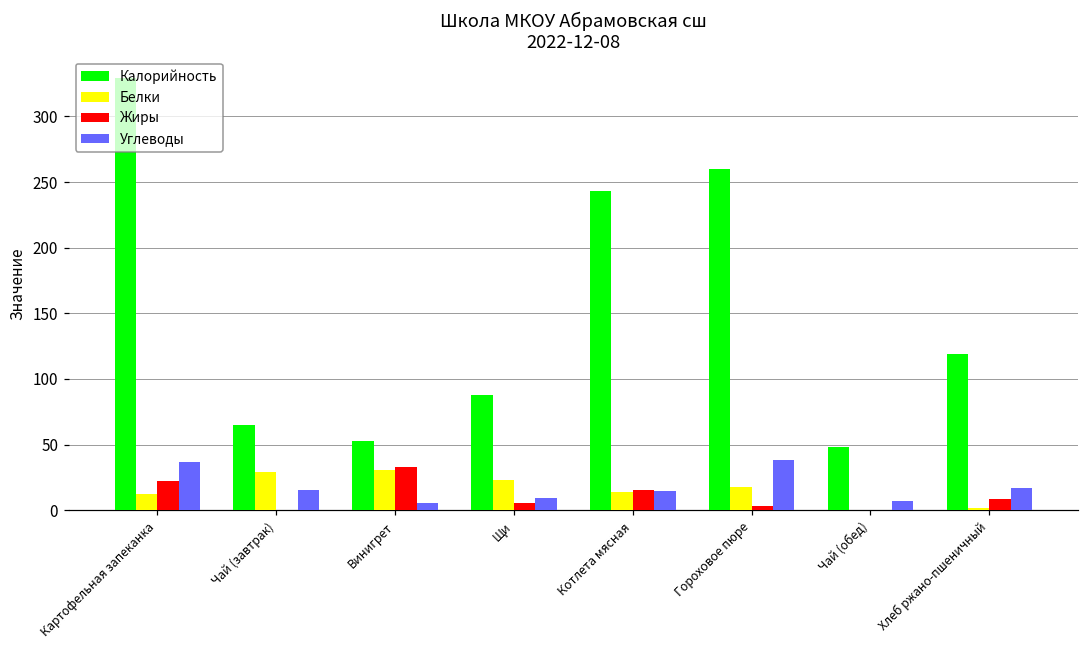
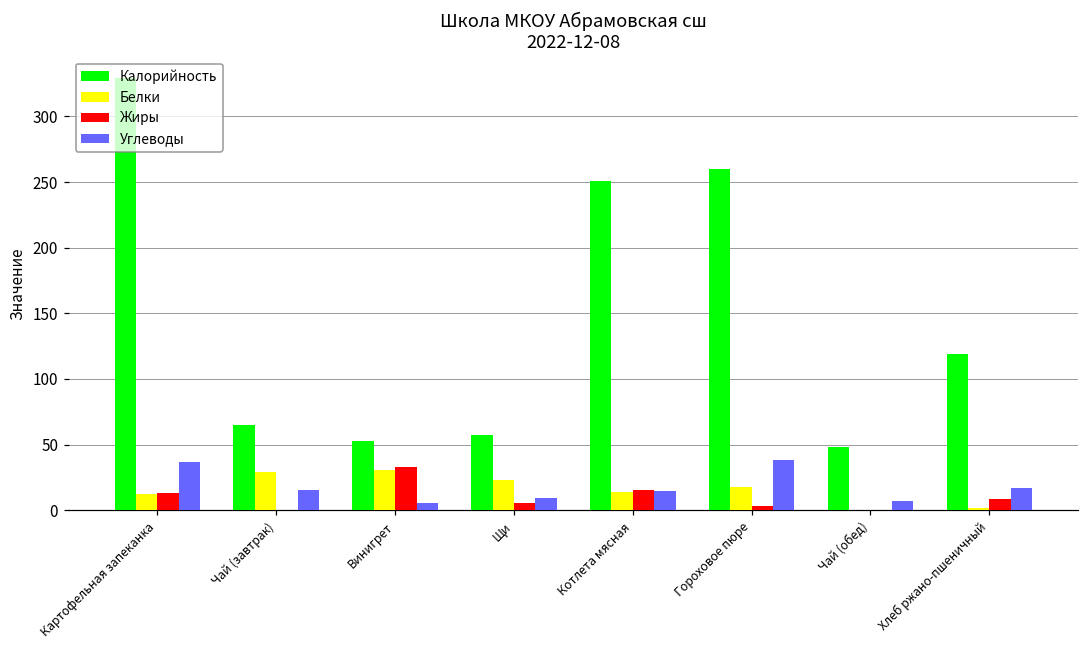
Жиры, Картофельная запеканка: 22 -> 13
Калорийность, Щи: 88 -> 57
Калорийность, Котлета мясная: 243 -> 251
